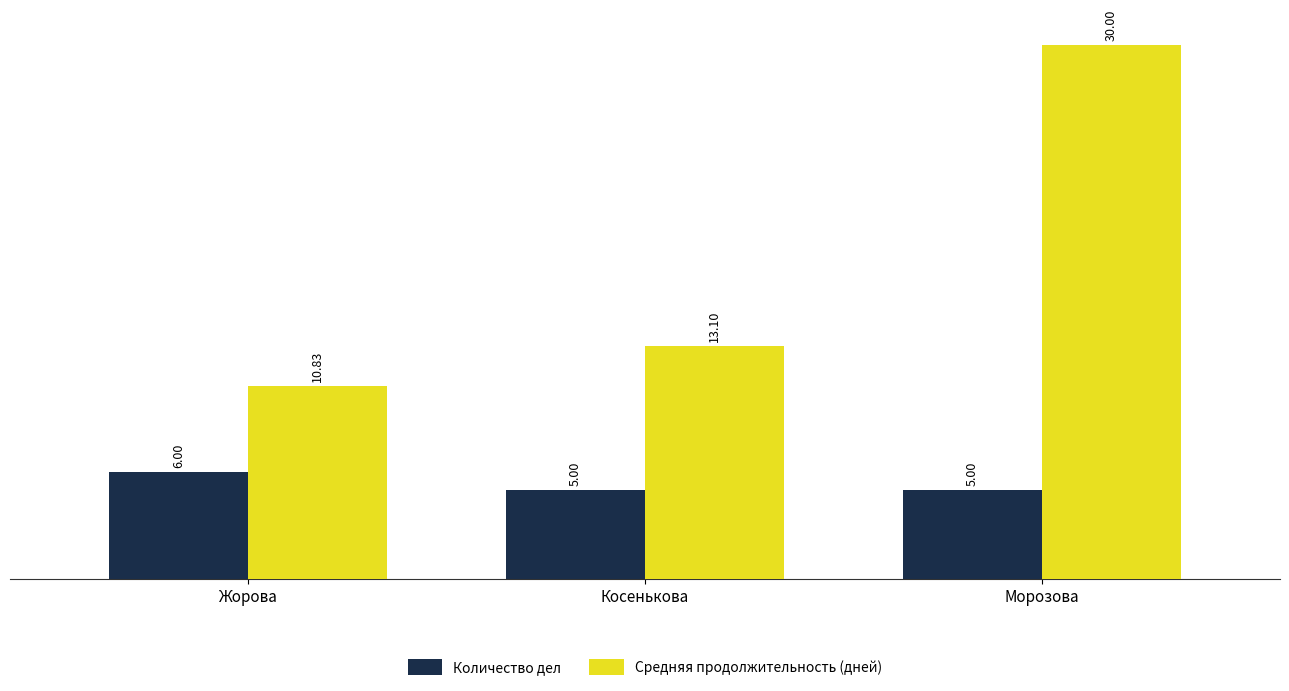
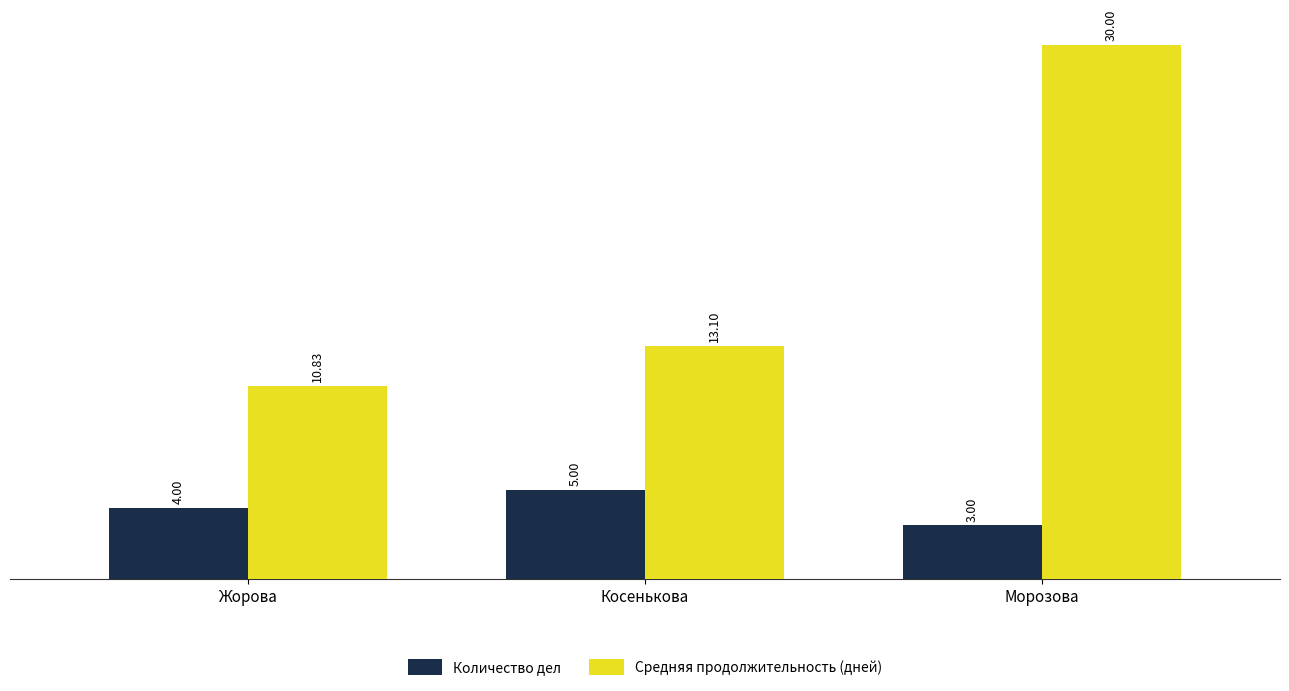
Количество дел, Жорова: 6.00 -> 4.00
Количество дел, Морозова: 5.00 -> 3.00
